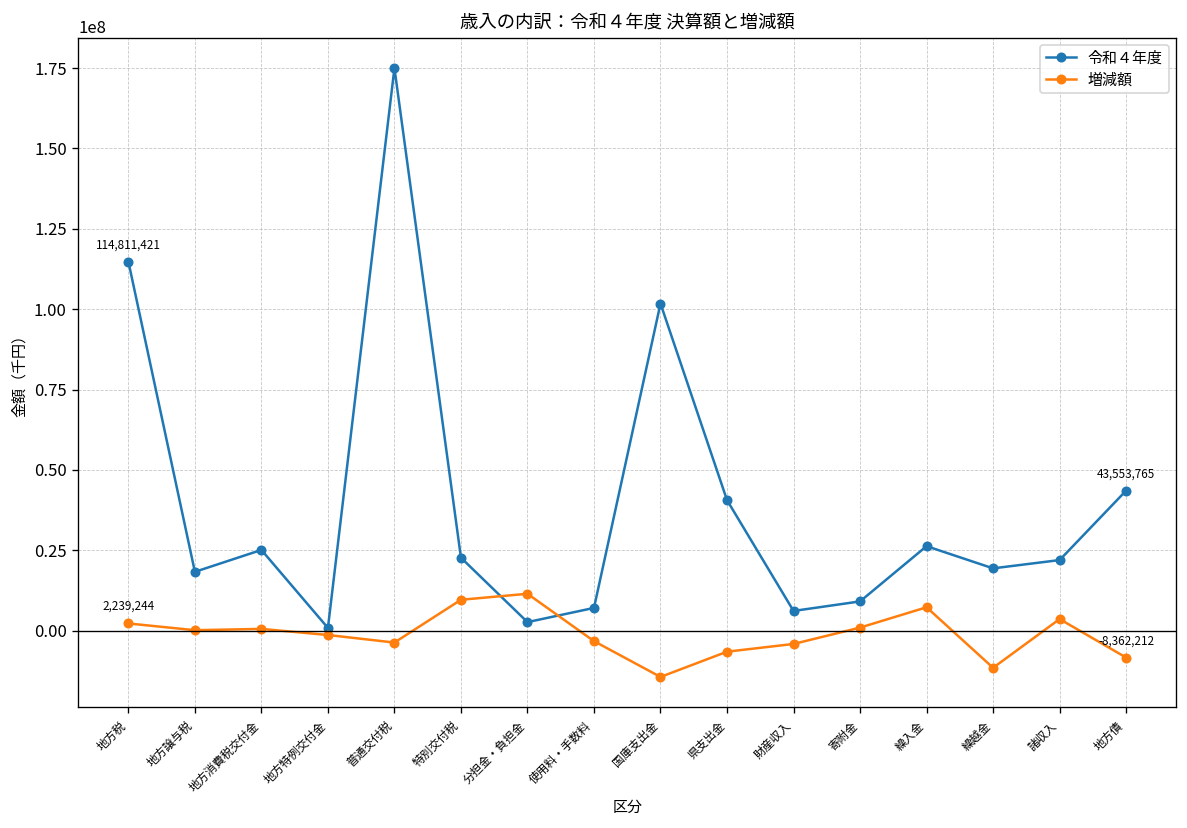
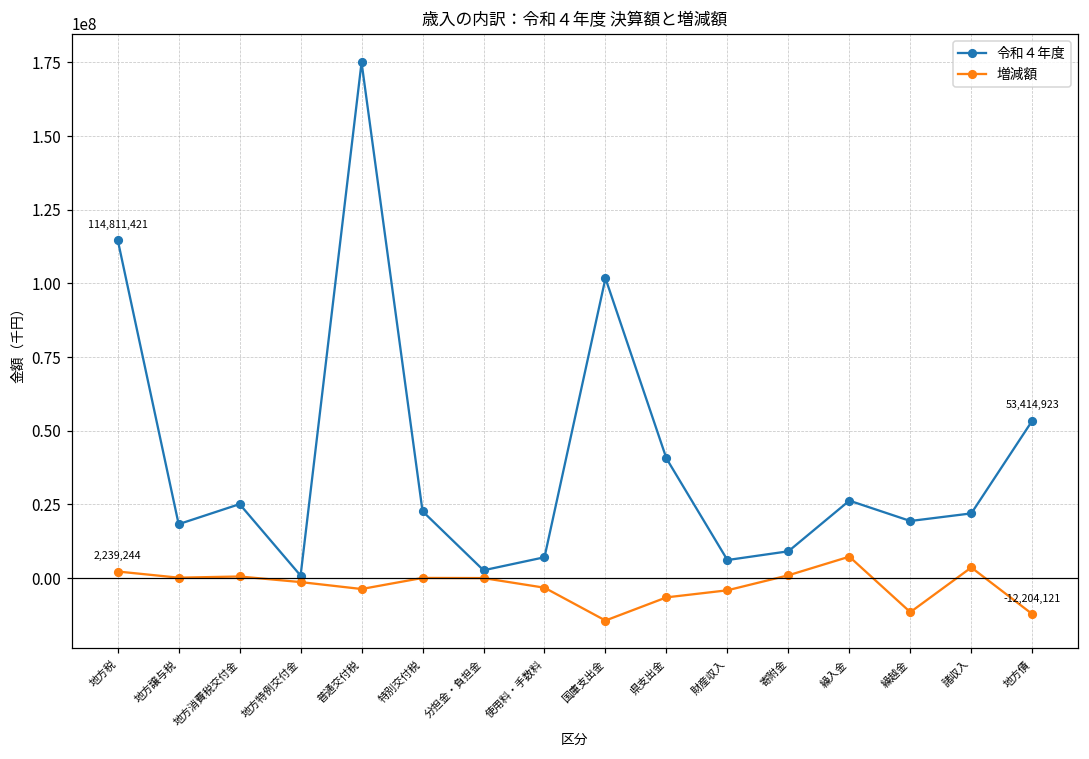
増減額, 特別交付税: 10000000 -> 0
増減額, 分担金・負担金: 11000000 -> 0
令和４年度, 地方債: 43,553,765 -> 53,414,923
増減額, 地方債: -8,362,212 -> -12,204,121
